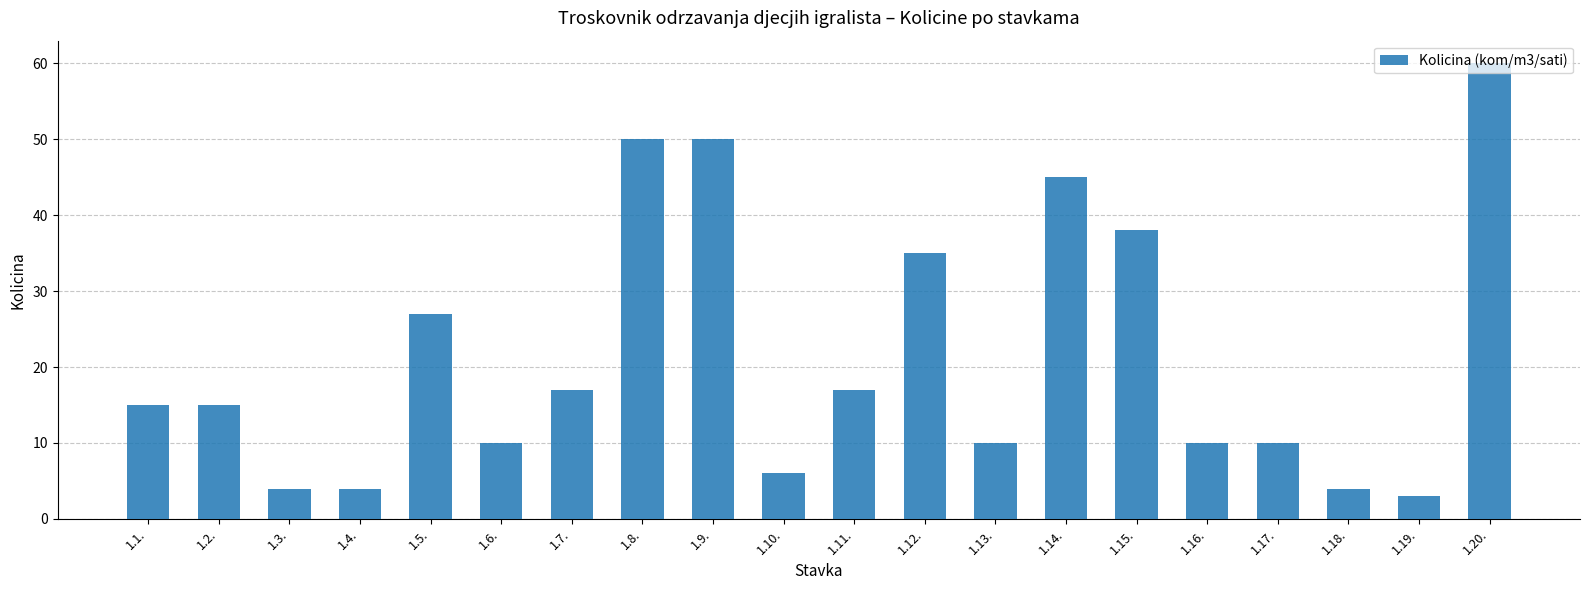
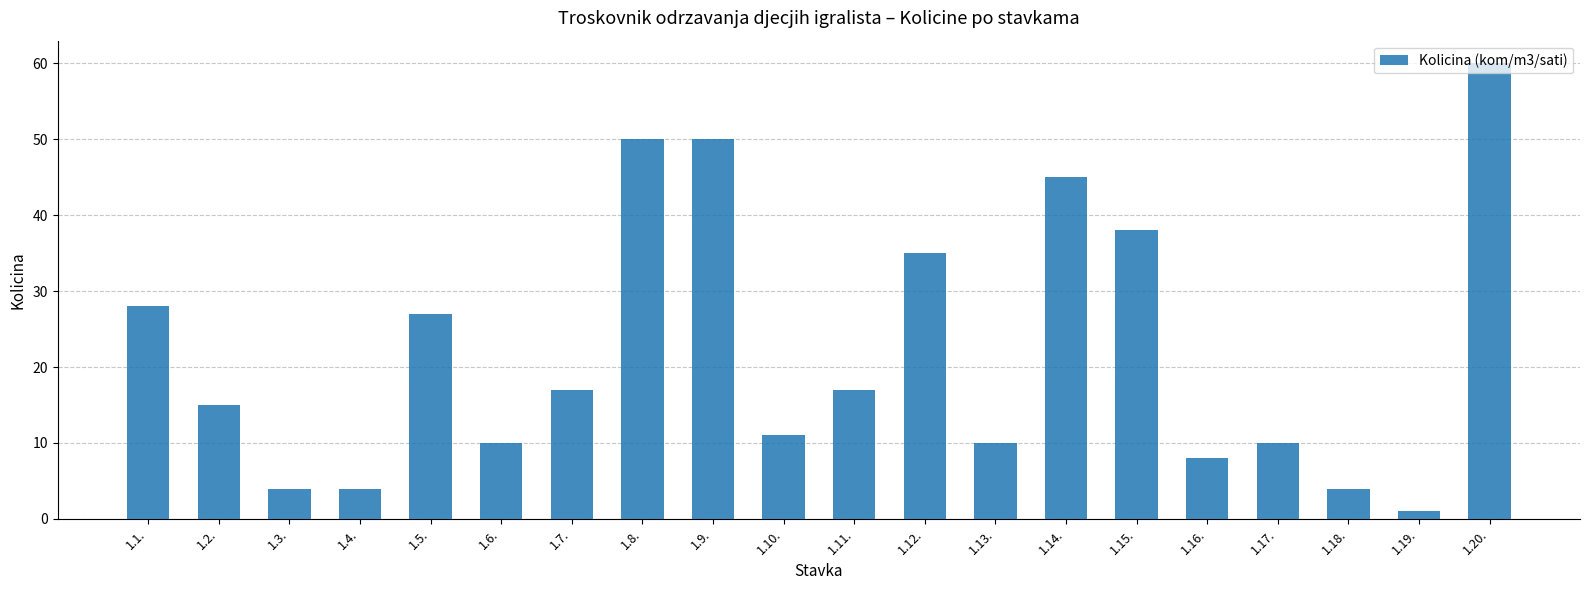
1.1.: 15 -> 28
1.10.: 6 -> 11
1.16.: 10 -> 8
1.19.: 3 -> 1
